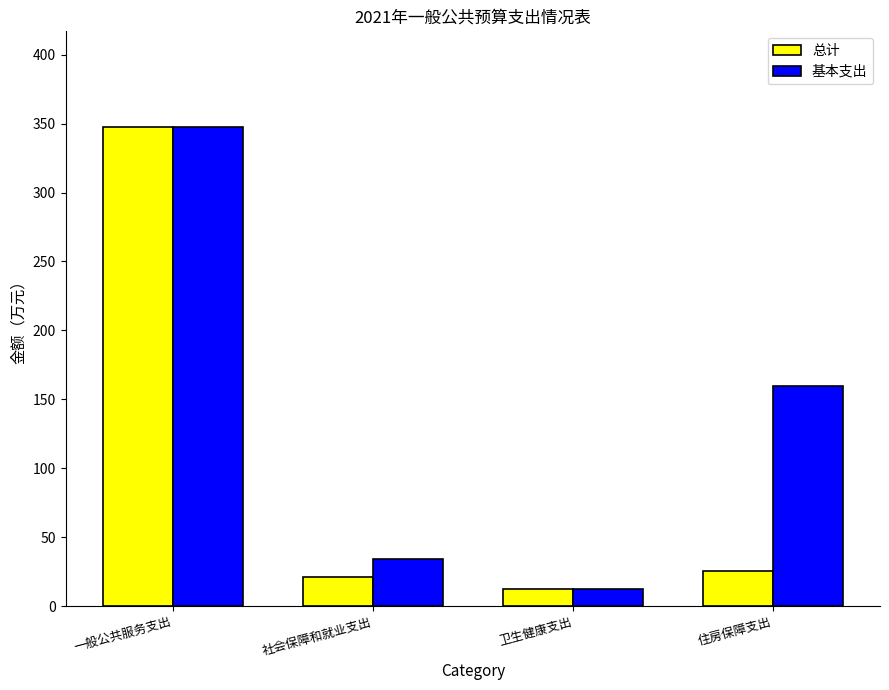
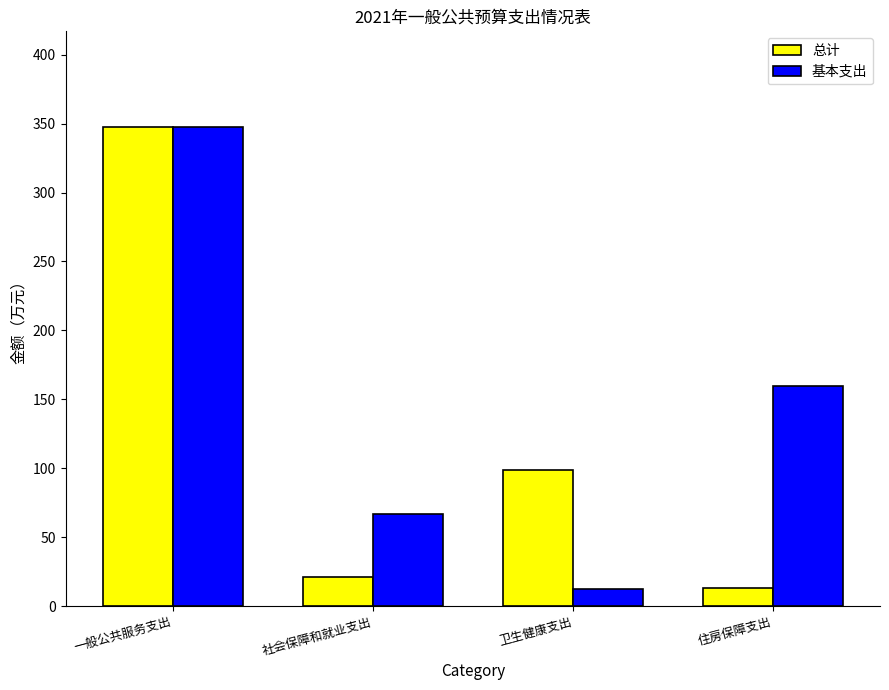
基本支出, 社会保障和就业支出: 34 -> 67
总计, 卫生健康支出: 12 -> 99
总计, 住房保障支出: 26 -> 13
